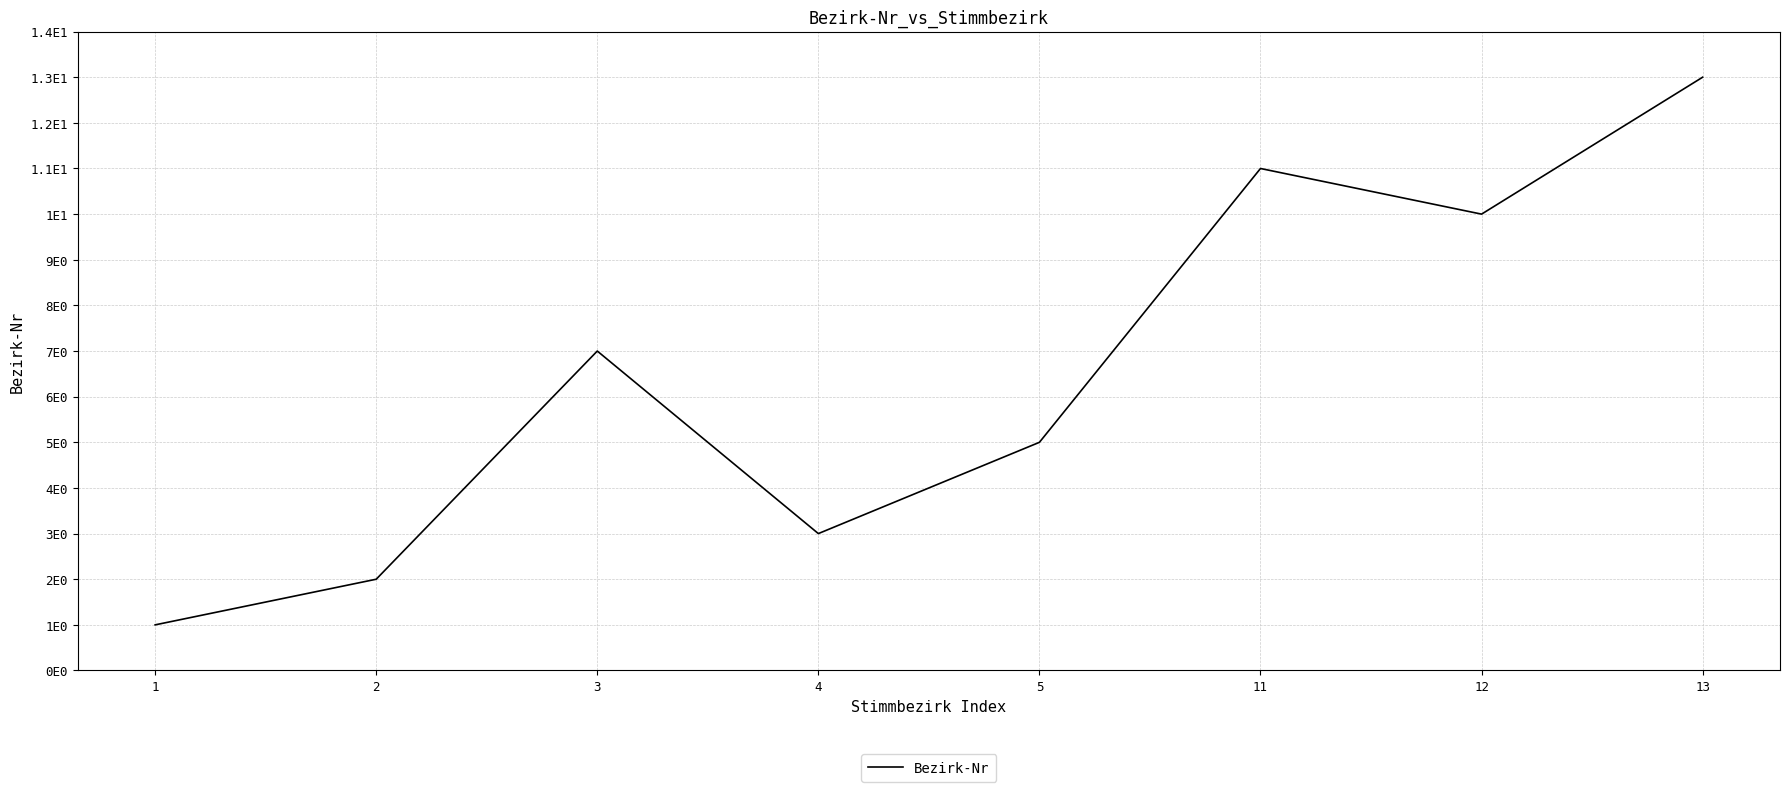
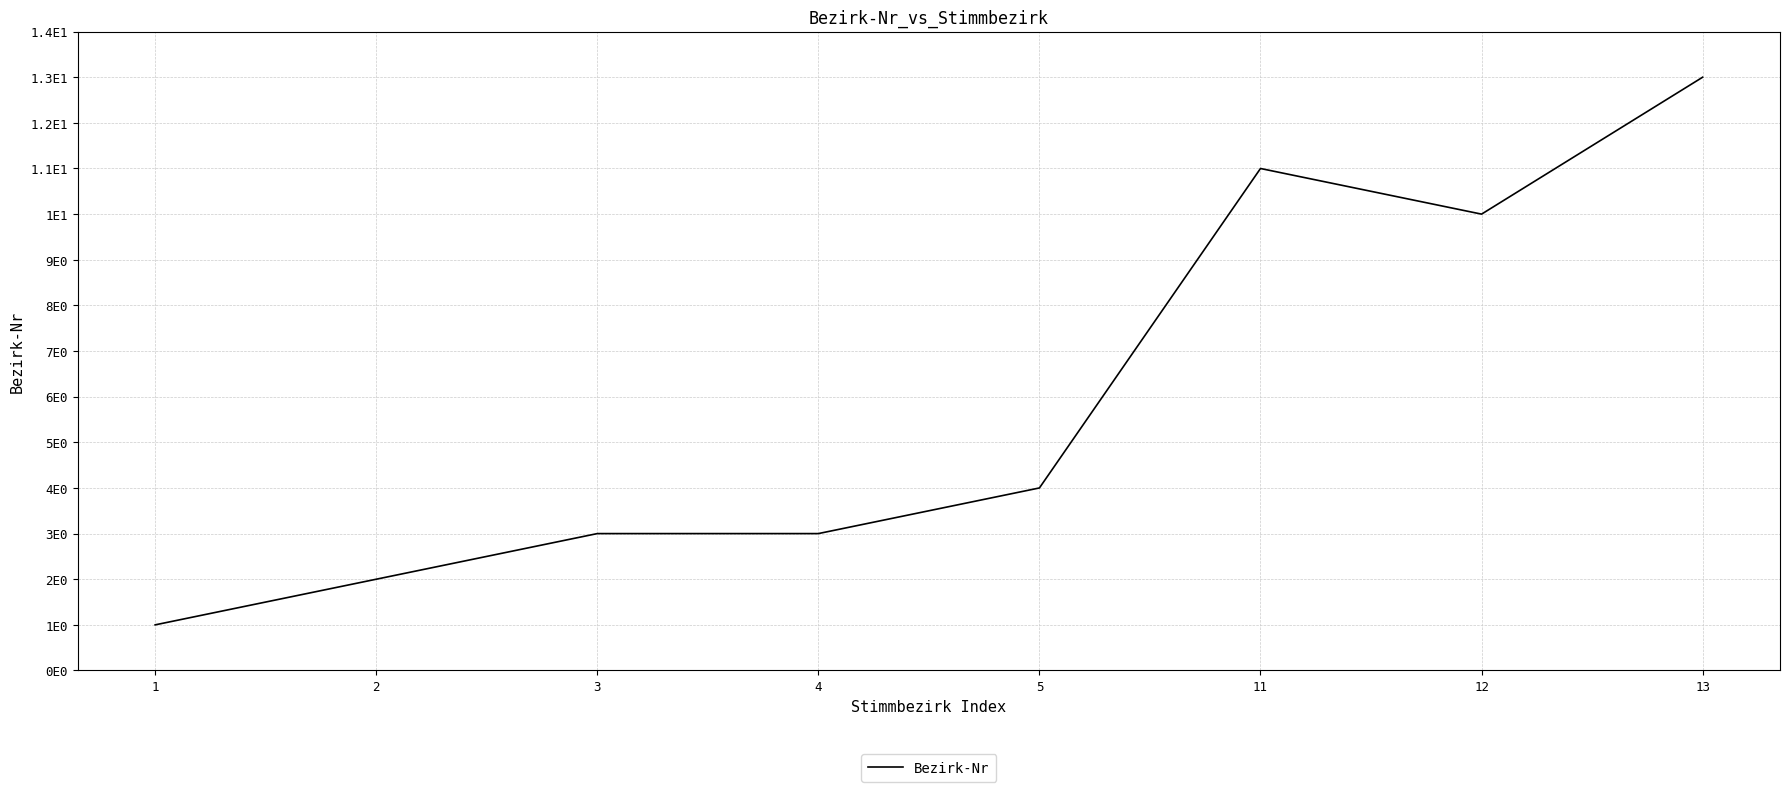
3: 7 -> 3
5: 5 -> 4
